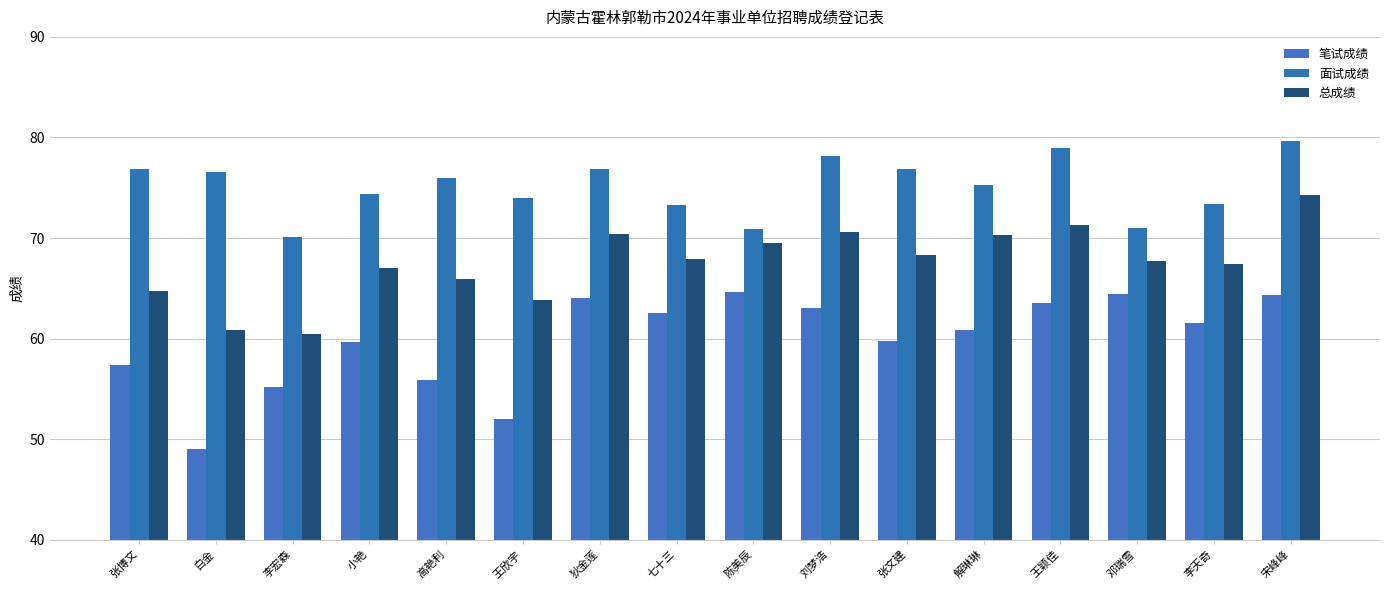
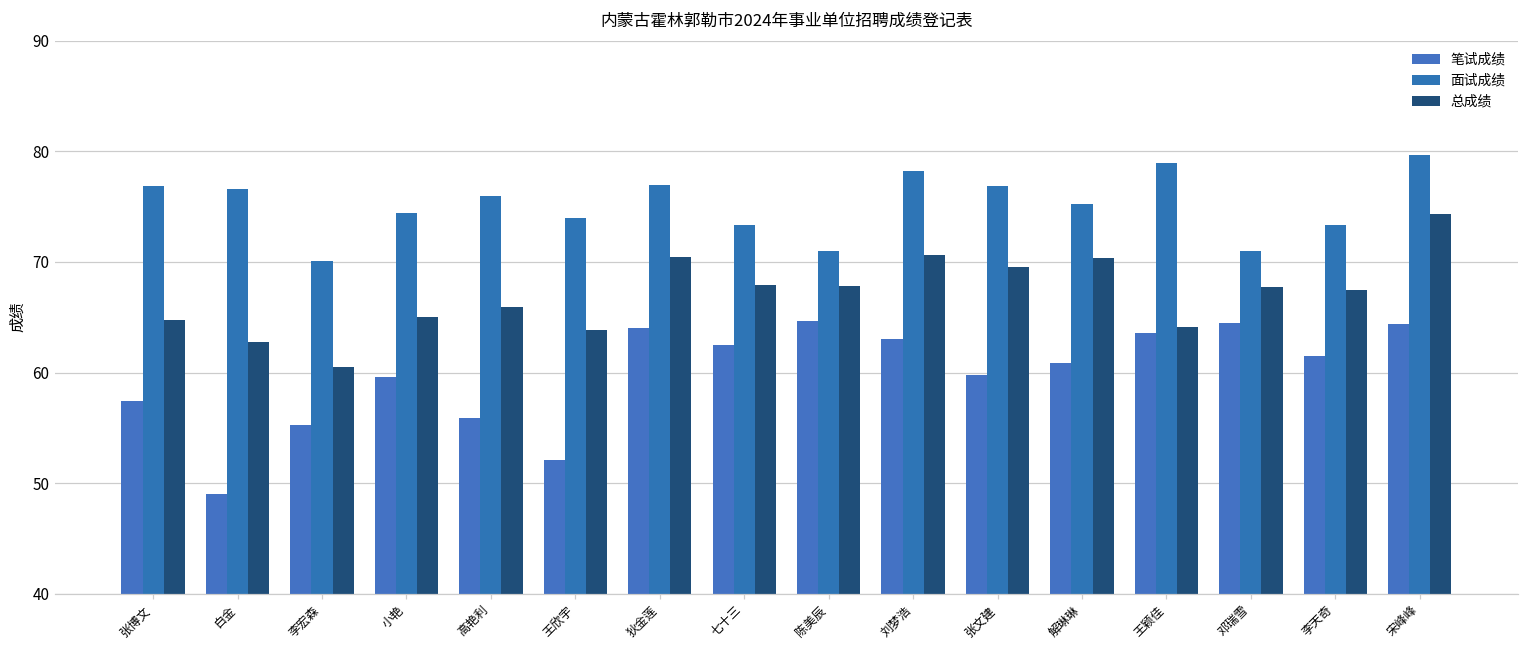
总成绩, 白金: 60.9 -> 62.8
总成绩, 小艳: 67.0 -> 65.0
总成绩, 陈美辰: 69.5 -> 67.8
总成绩, 张文建: 68.3 -> 69.5
总成绩, 王颖佳: 71.3 -> 64.1
